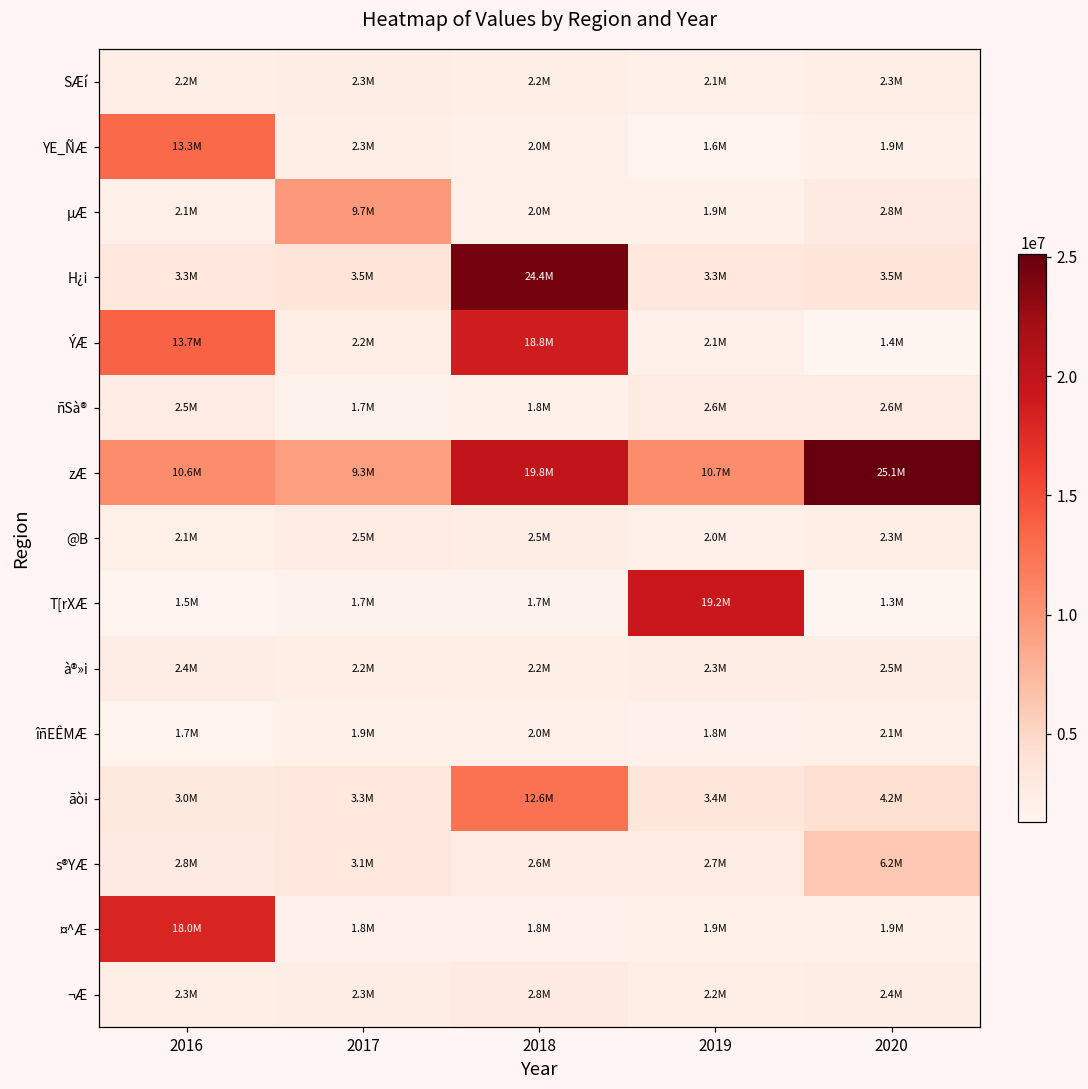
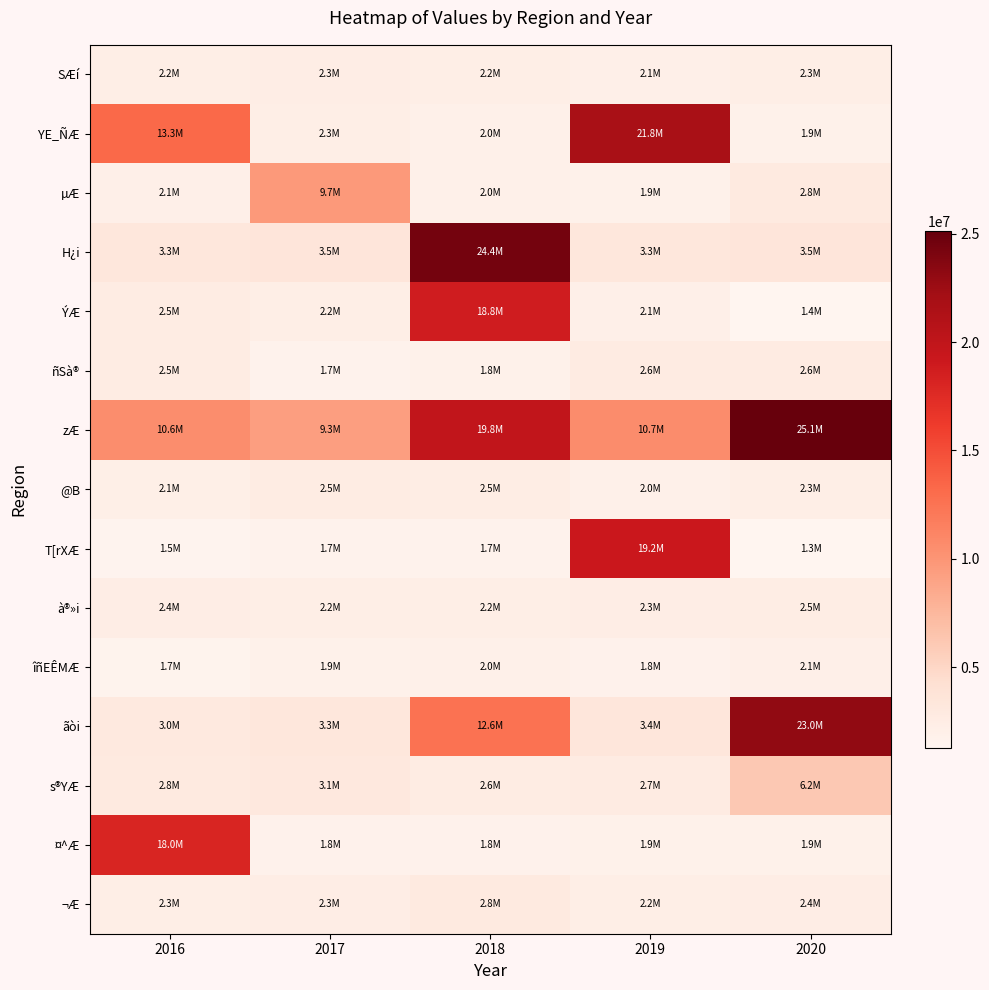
YE_ÑÆ, 2019: 1.6M -> 21.8M
ÝÆ, 2016: 13.7M -> 2.5M
ãòi, 2020: 4.2M -> 23.0M
